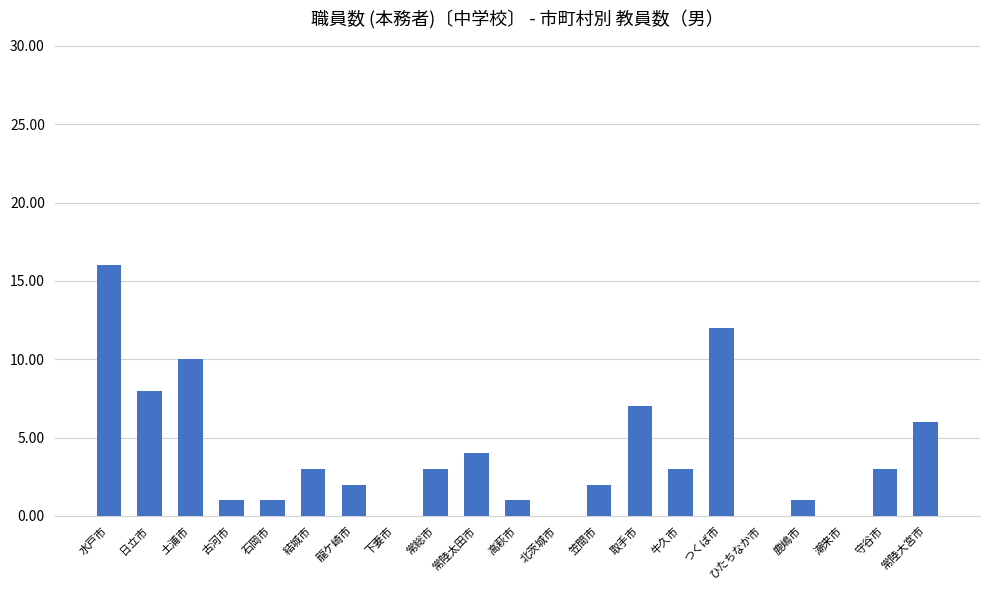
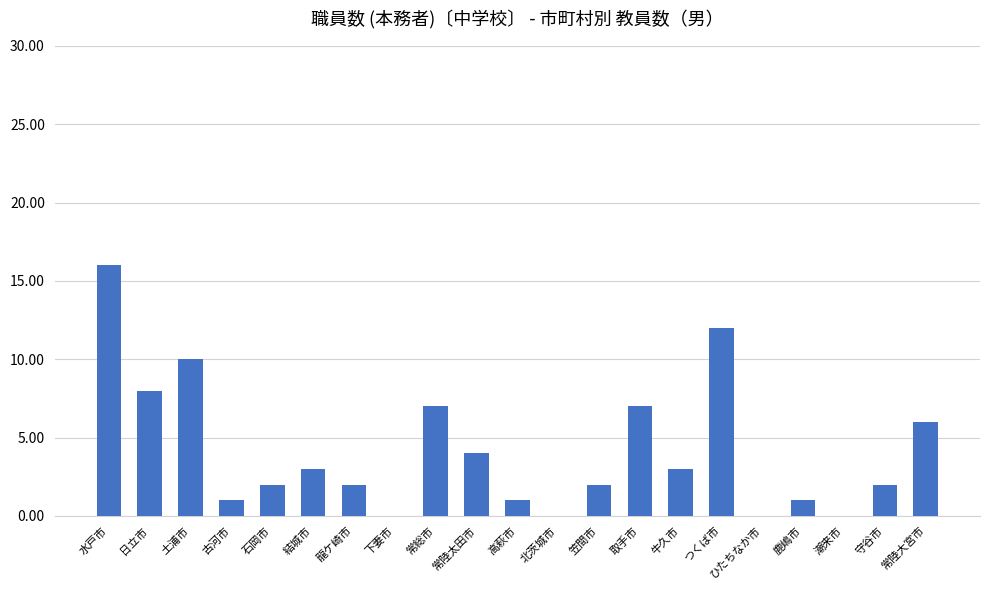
石岡市: 1 -> 2
常総市: 3 -> 7
守谷市: 3 -> 2
